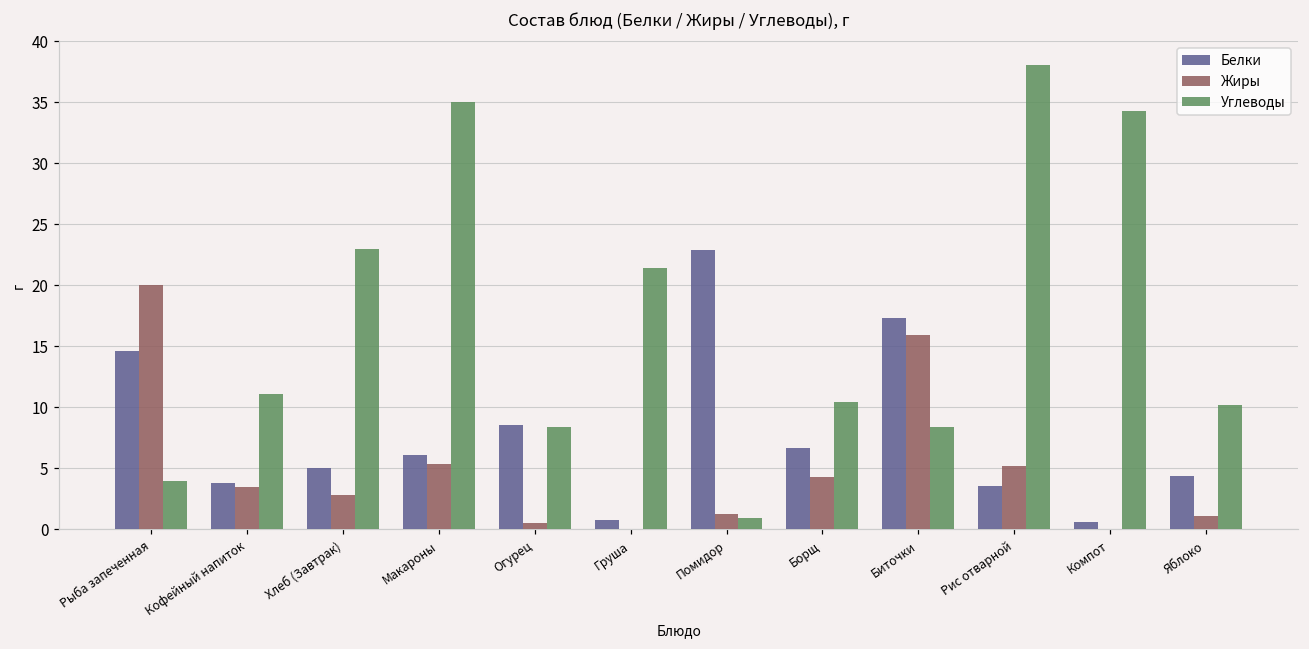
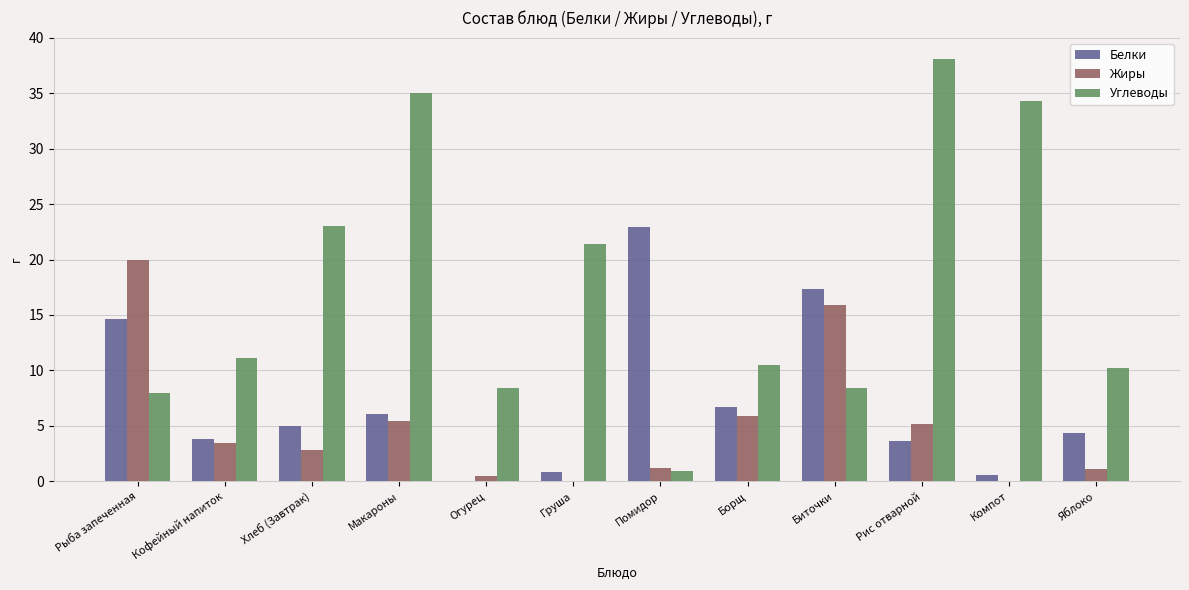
Углеводы, Рыба запеченная: 4 -> 8
Белки, Огурец: 8.6 -> 0.0
Жиры, Борщ: 4.3 -> 5.9
